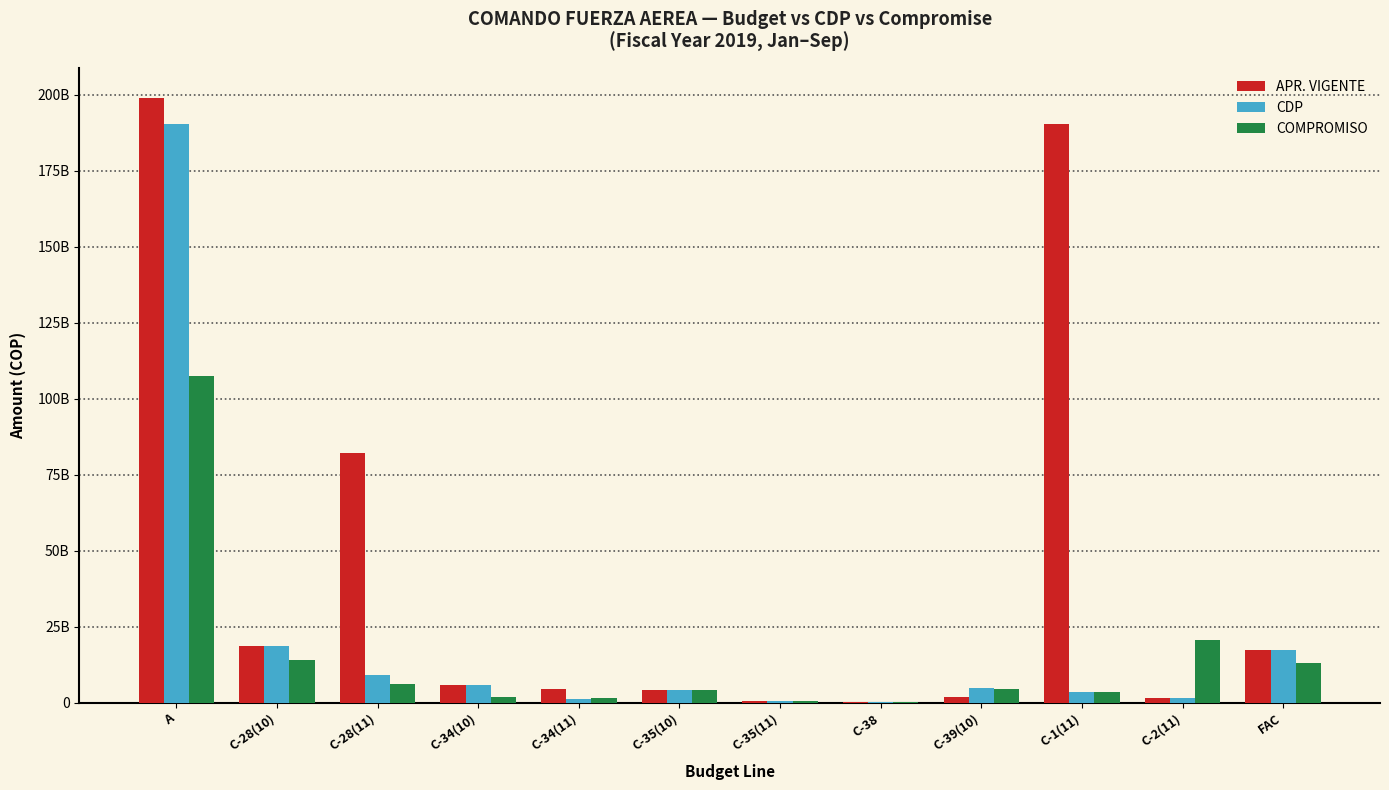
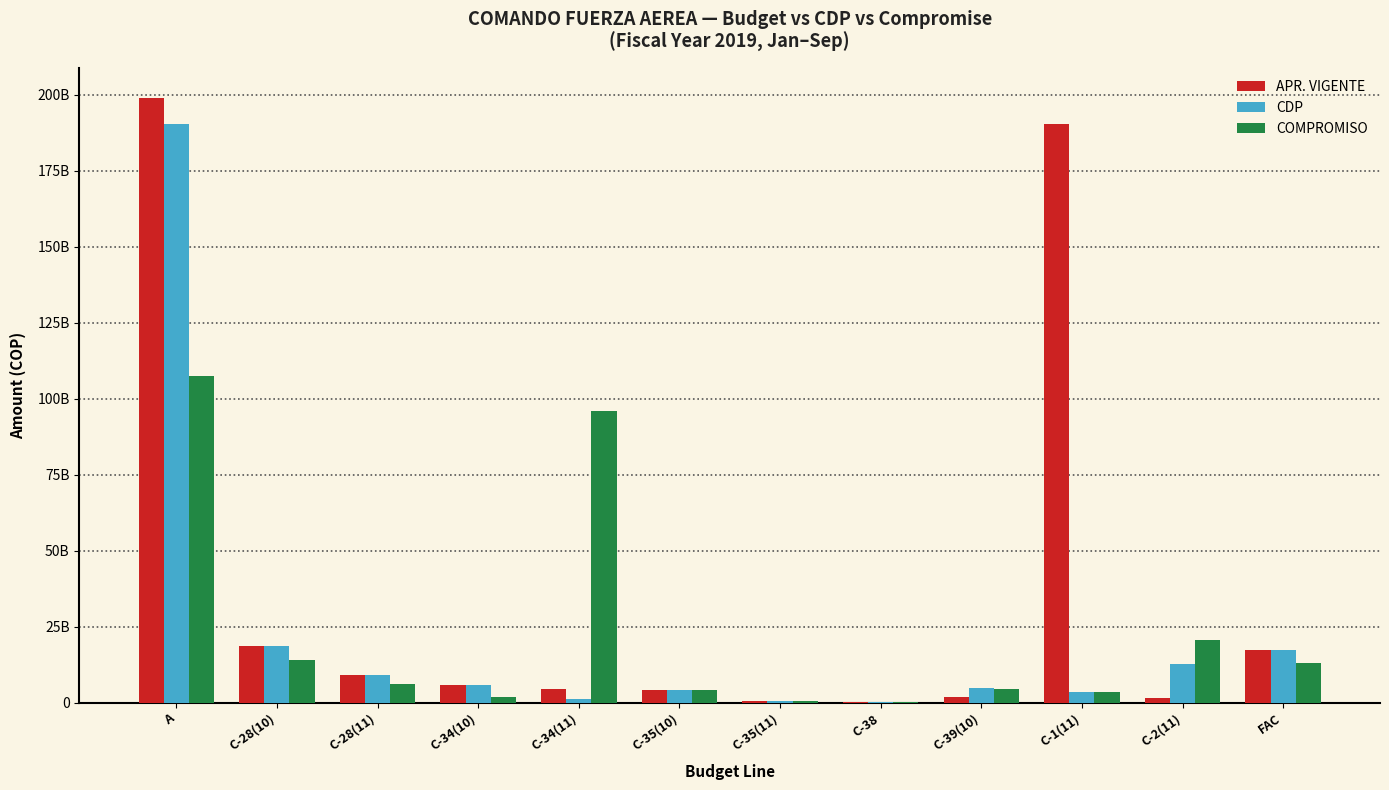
APR. VIGENTE, C-28(11): 82000000000 -> 9000000000
COMPROMISO, C-34(11): 2000000000 -> 96000000000
CDP, C-2(11): 2000000000 -> 13000000000
